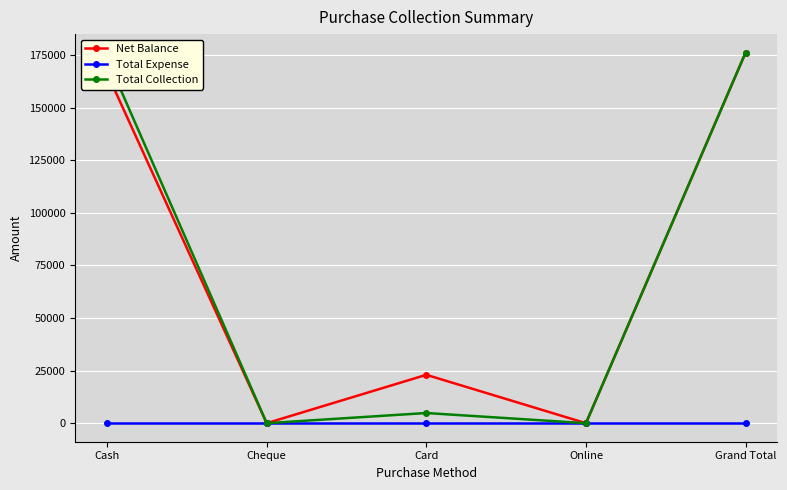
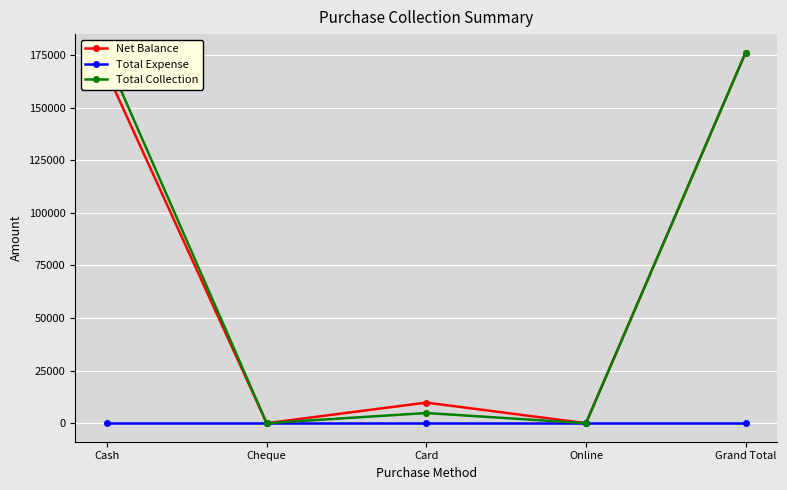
Net Balance, Card: 23000 -> 10000
